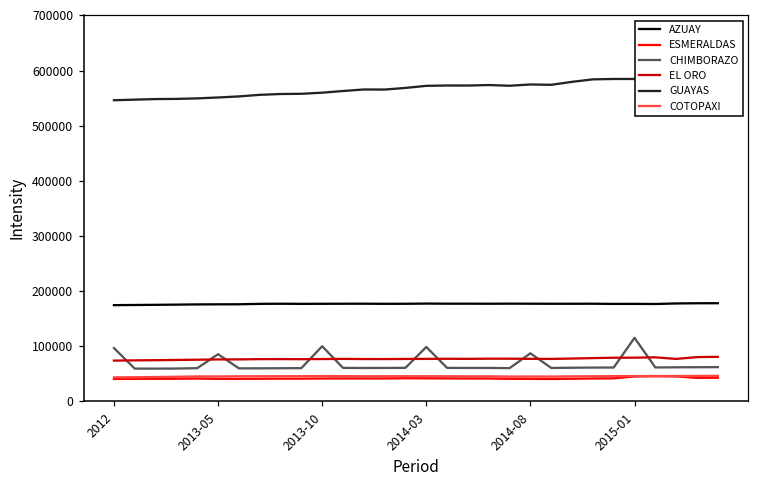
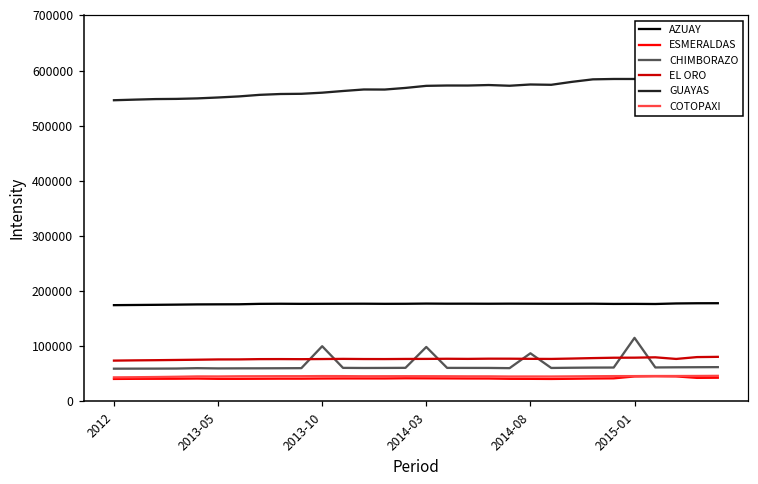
CHIMBORAZO, 2012: 100000 -> 60000
CHIMBORAZO, 2013-05: 90000 -> 60000
